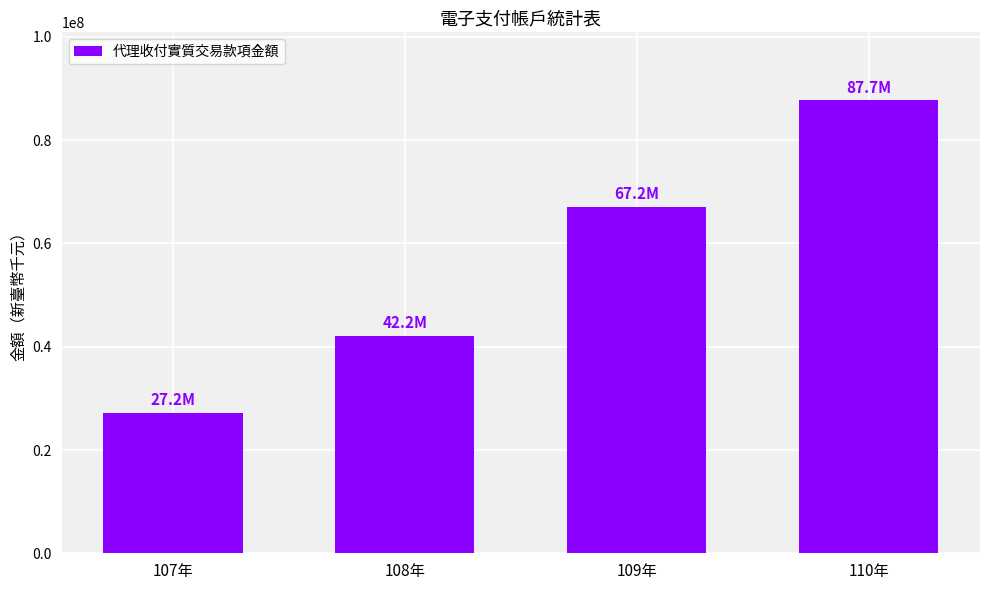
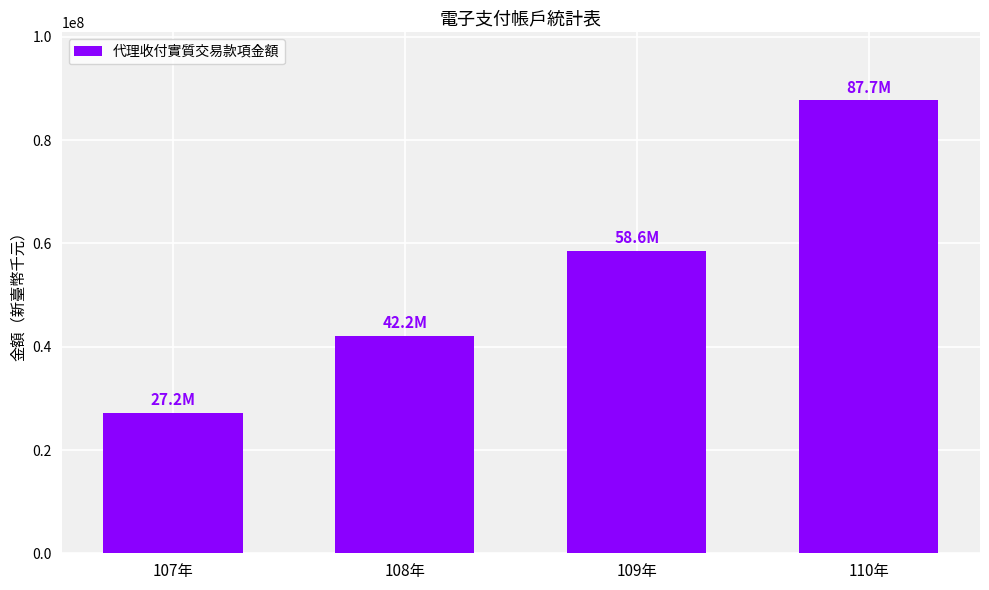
109年: 67.2M -> 58.6M
